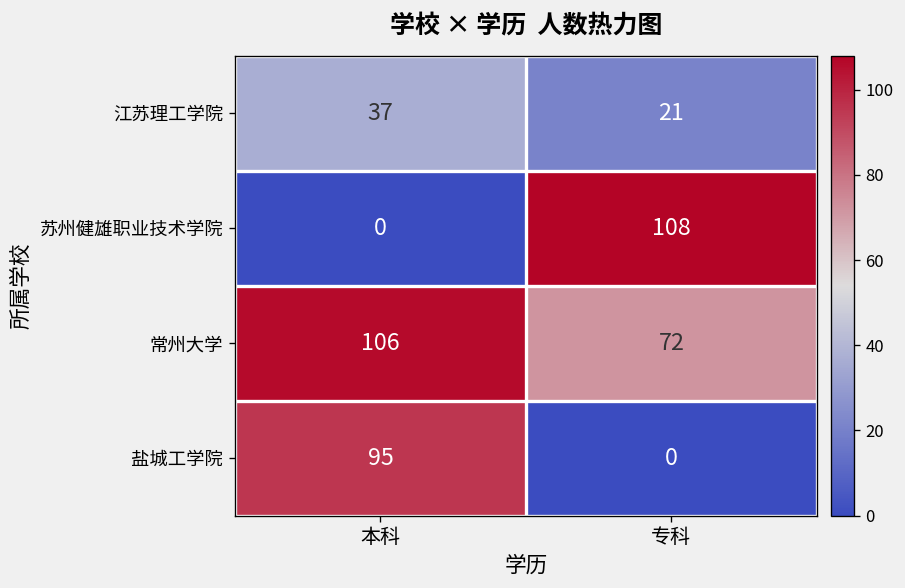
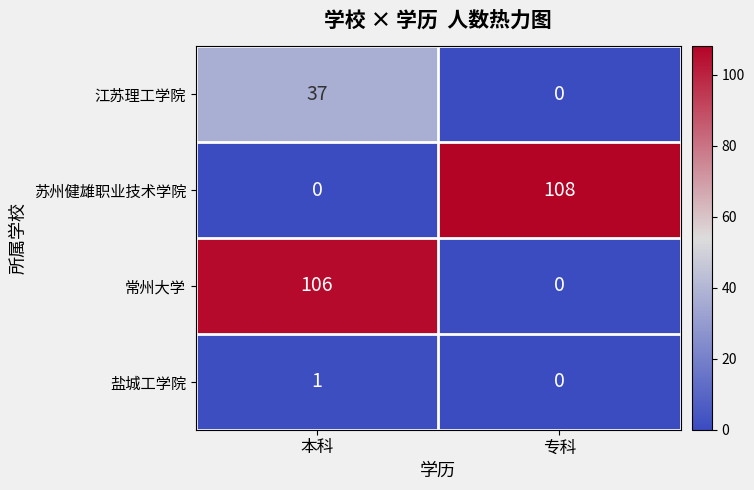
江苏理工学院, 专科: 21 -> 0
常州大学, 专科: 72 -> 0
盐城工学院, 本科: 95 -> 1
